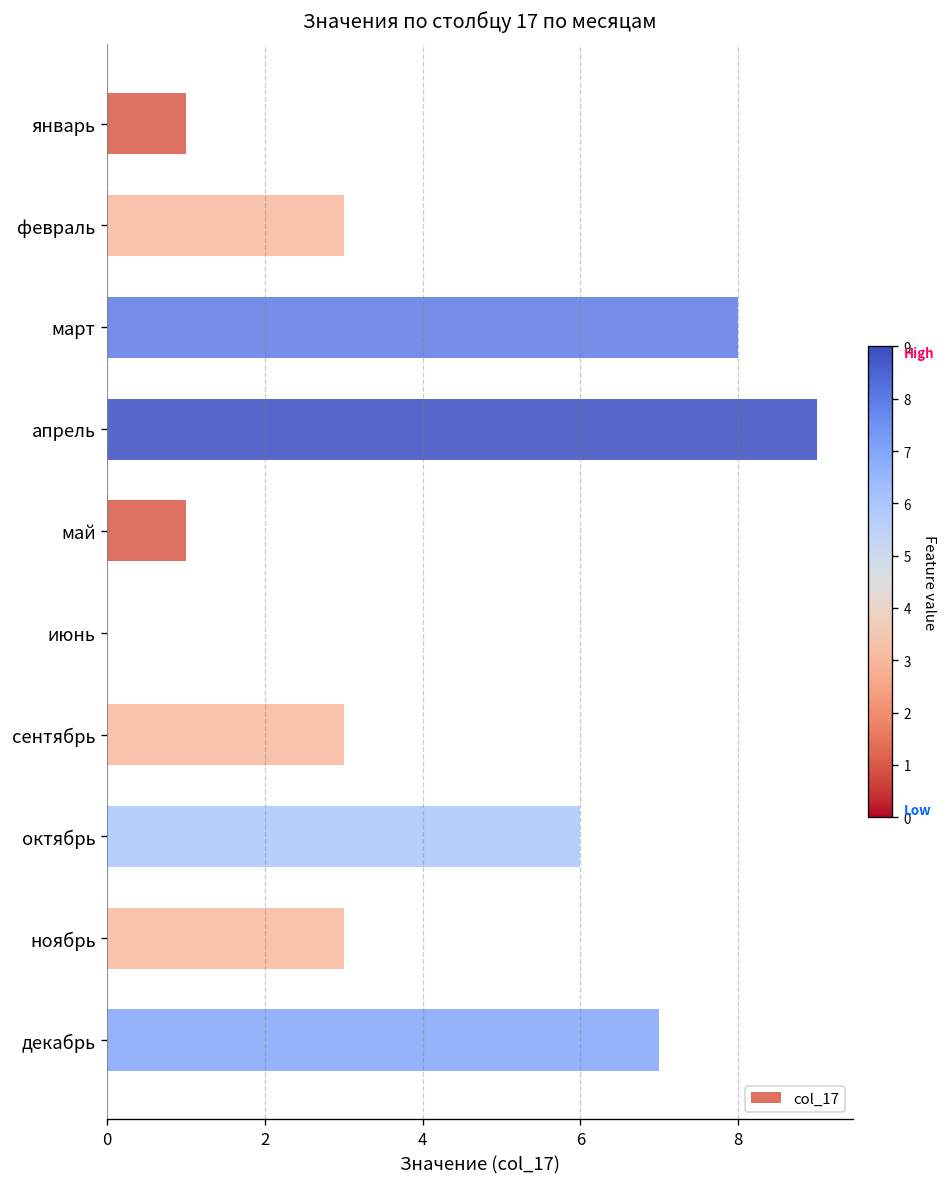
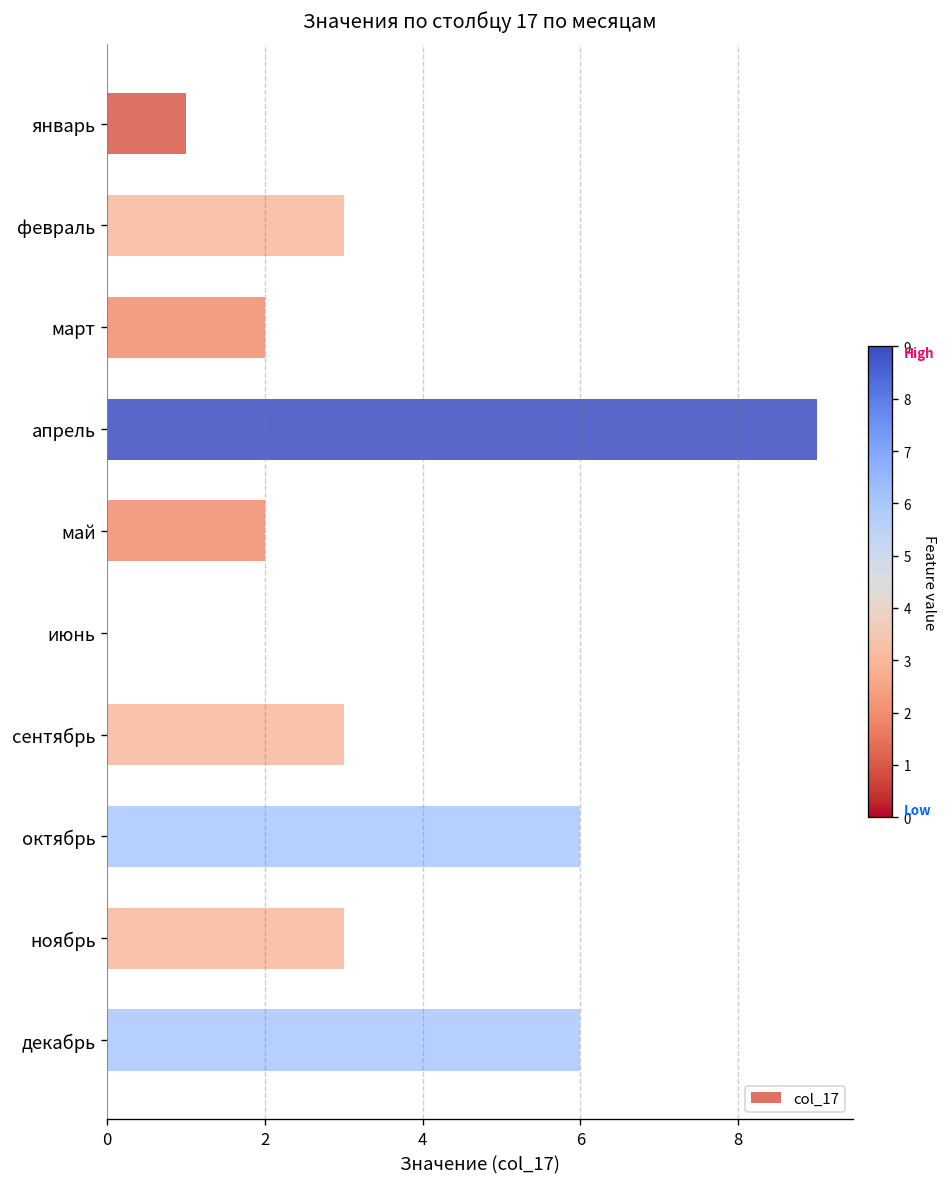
март: 8 -> 2
май: 1 -> 2
декабрь: 7 -> 6
